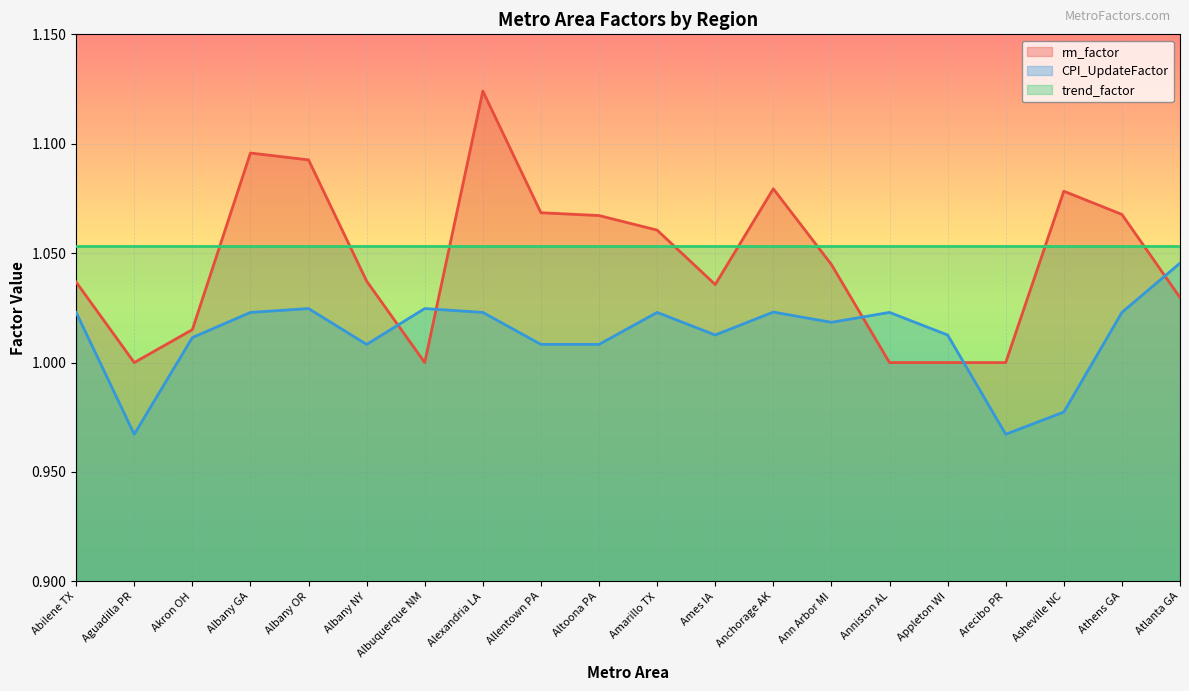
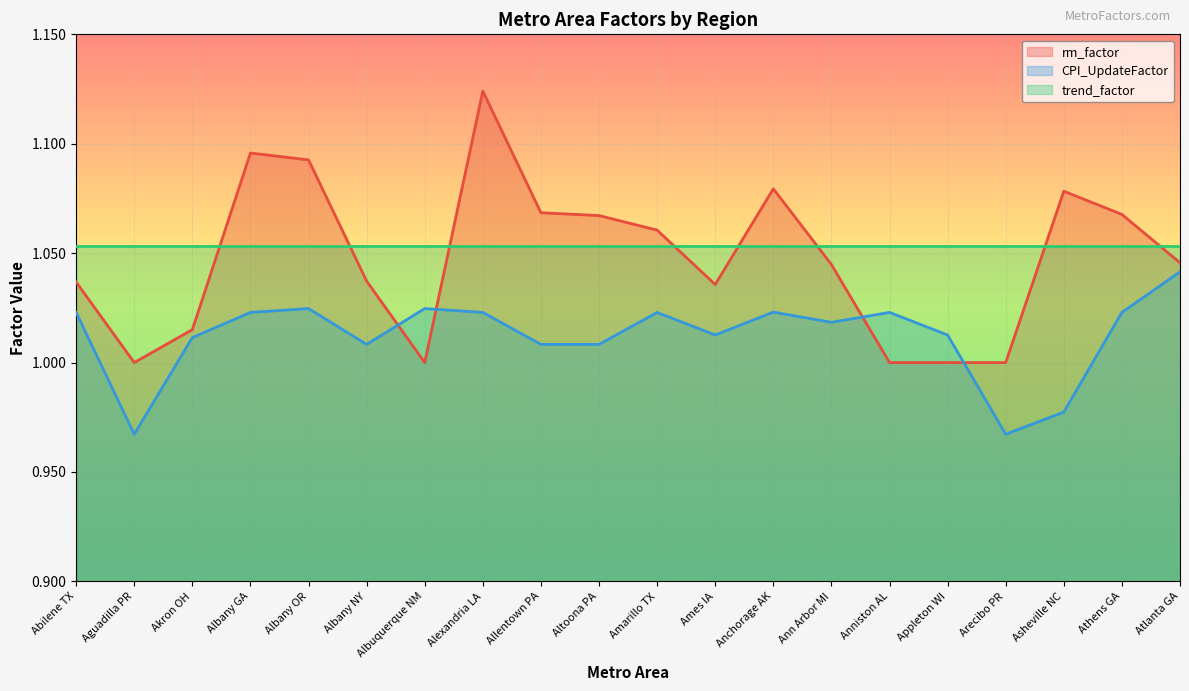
rm_factor, Atlanta GA: 1.030 -> 1.046
CPI_UpdateFactor, Atlanta GA: 1.045 -> 1.041
